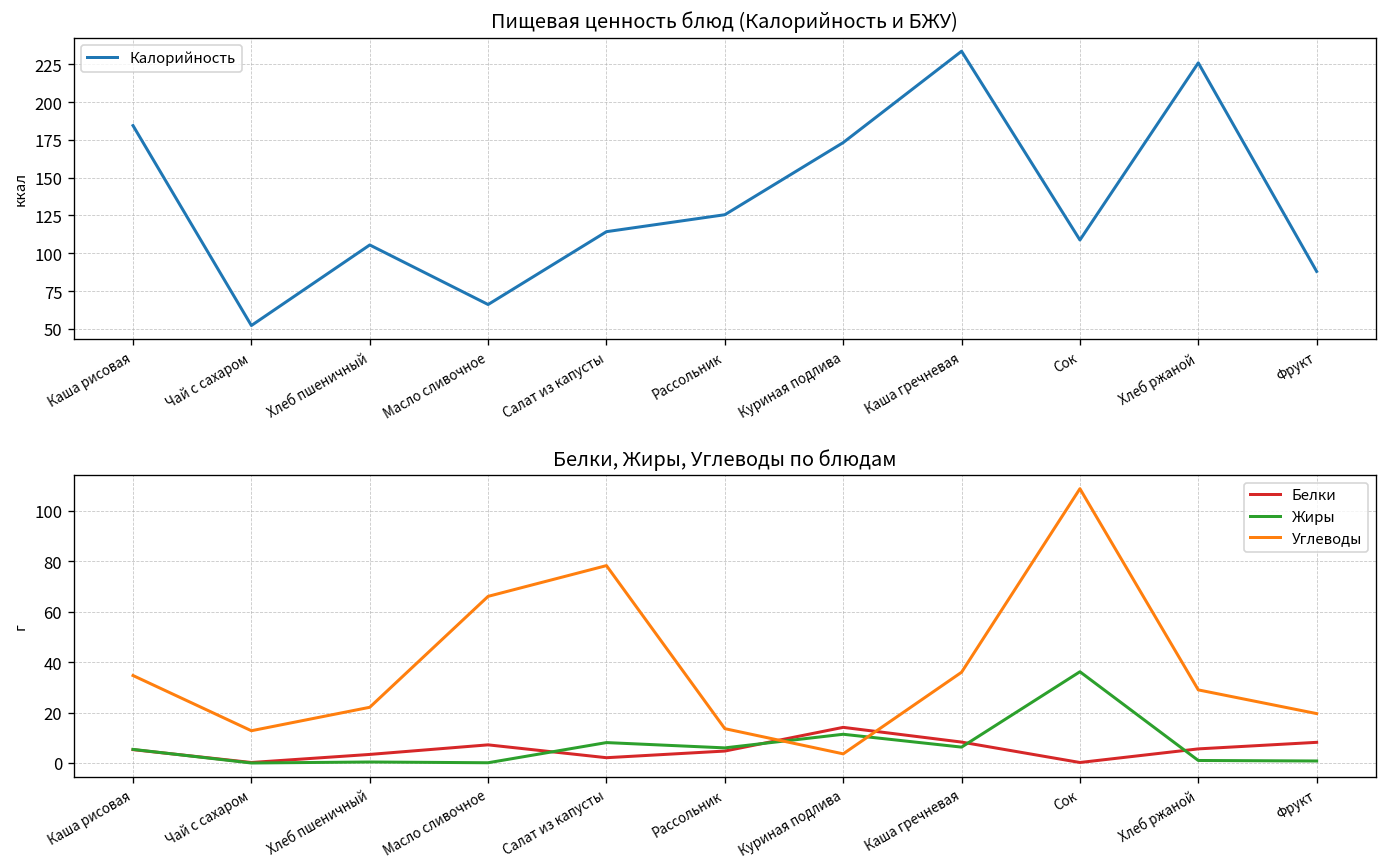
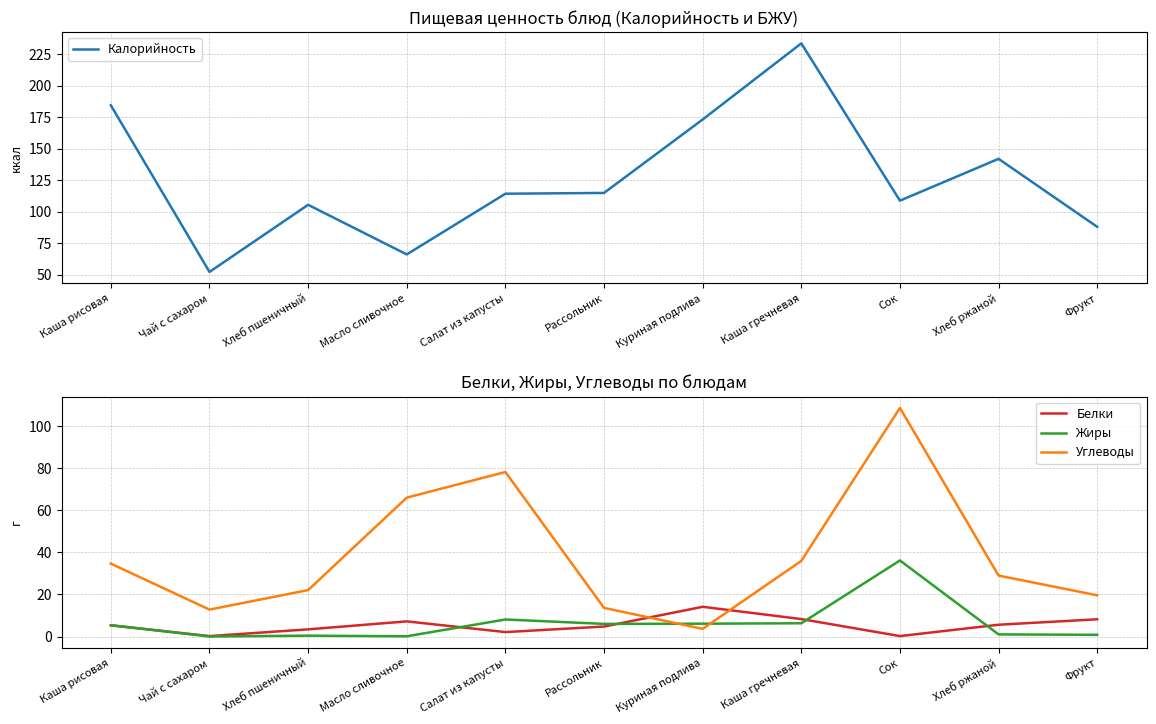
Пищевая ценность блюд (Калорийность и БЖУ), Рассольник: 126 -> 115
Пищевая ценность блюд (Калорийность и БЖУ), Хлеб ржаной: 226 -> 142
Белки, Жиры, Углеводы по блюдам, Жиры, Куриная подлива: 11 -> 6
